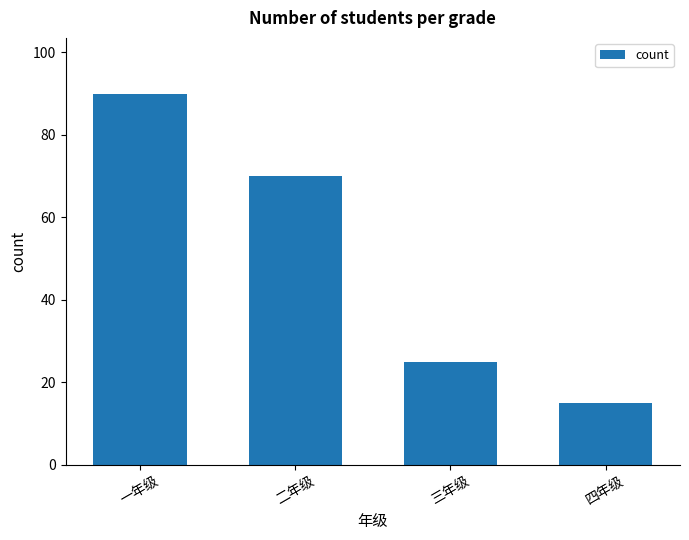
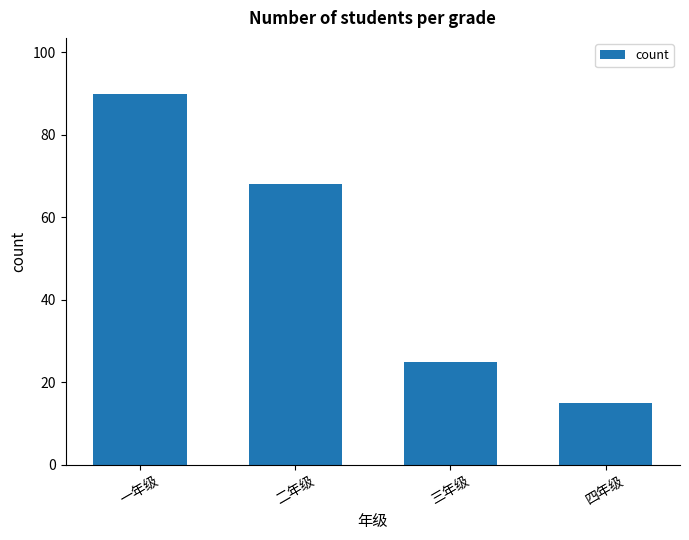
二年级: 70 -> 68
